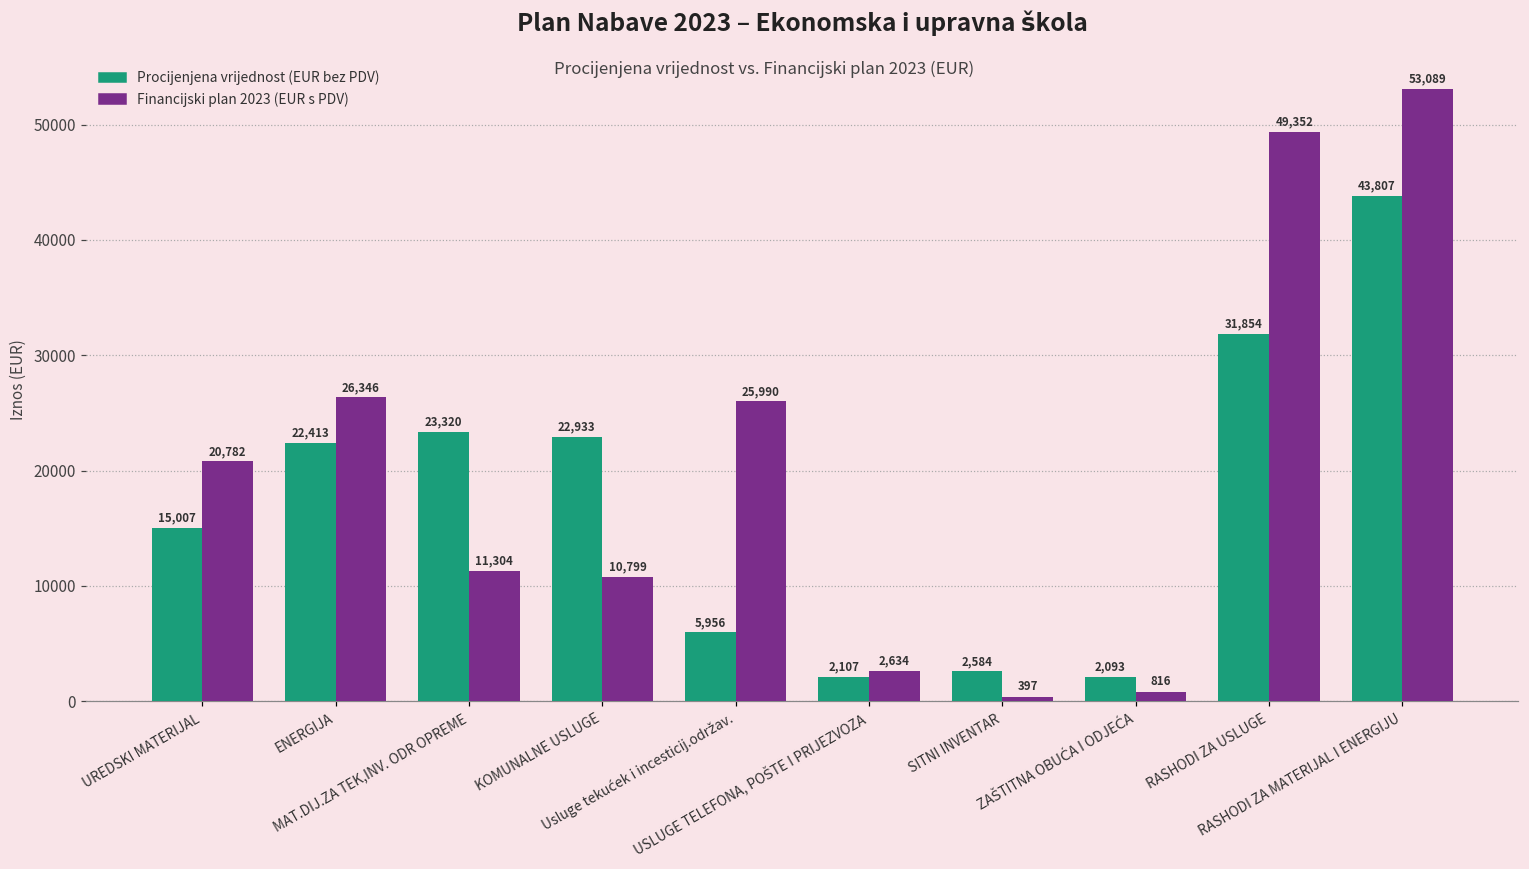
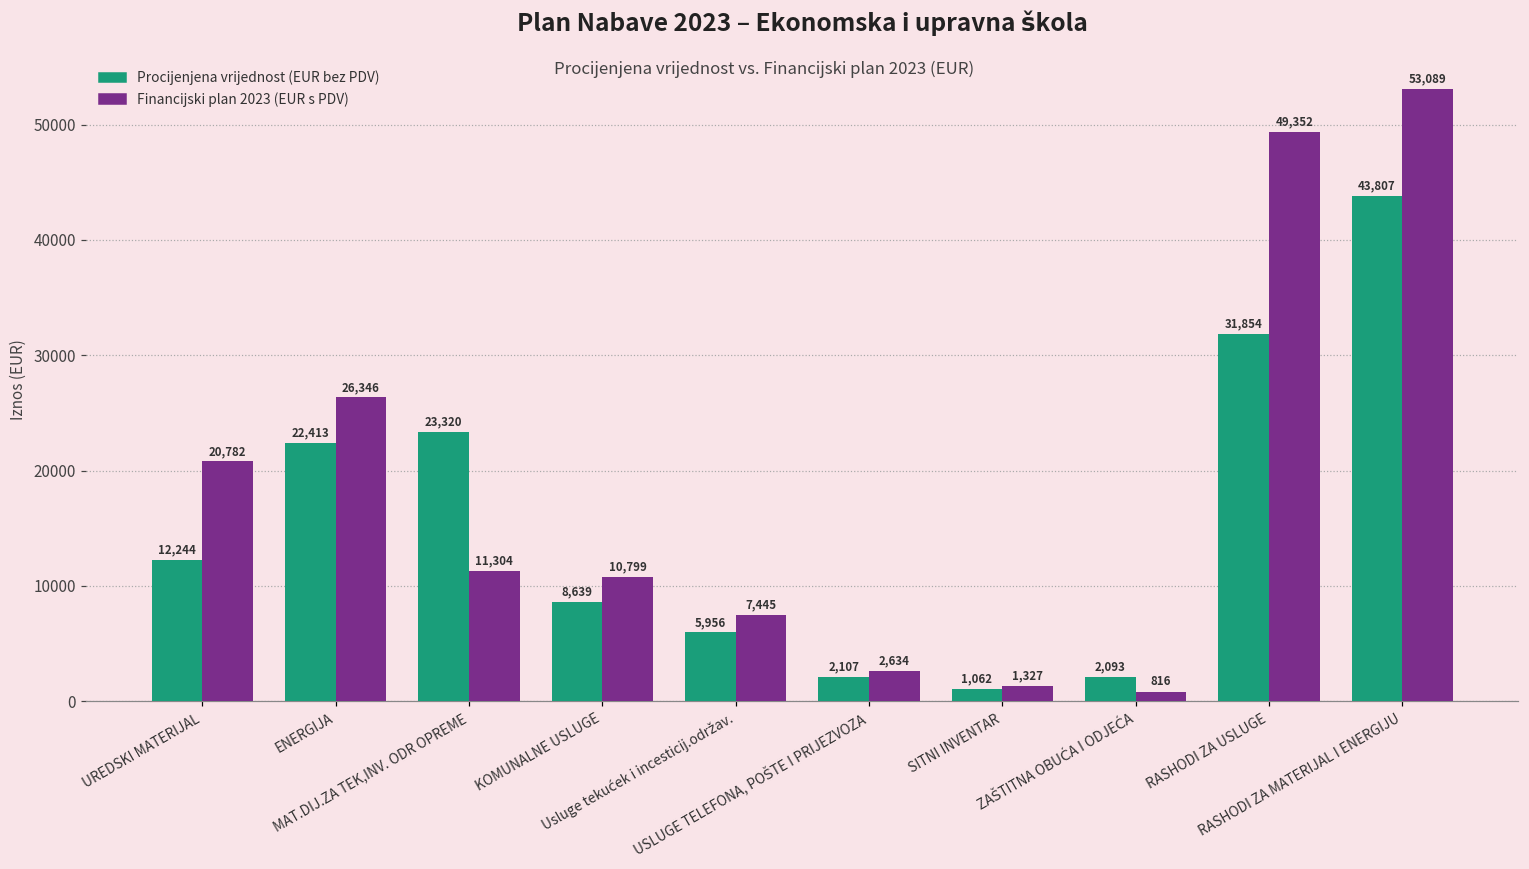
Procijenjena vrijednost (EUR bez PDV), UREDSKI MATERIJAL: 15,007 -> 12,244
Procijenjena vrijednost (EUR bez PDV), KOMUNALNE USLUGE: 22,933 -> 8,639
Financijski plan 2023 (EUR s PDV), Usluge tekućek i incesticij.održav.: 25,990 -> 7,445
Procijenjena vrijednost (EUR bez PDV), SITNI INVENTAR: 2,584 -> 1,062
Financijski plan 2023 (EUR s PDV), SITNI INVENTAR: 397 -> 1,327
